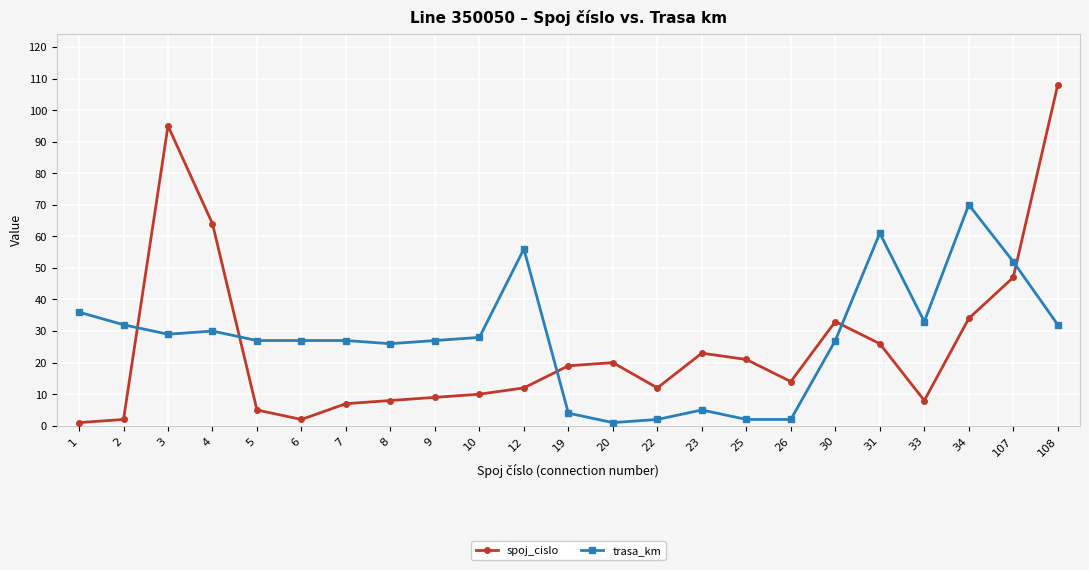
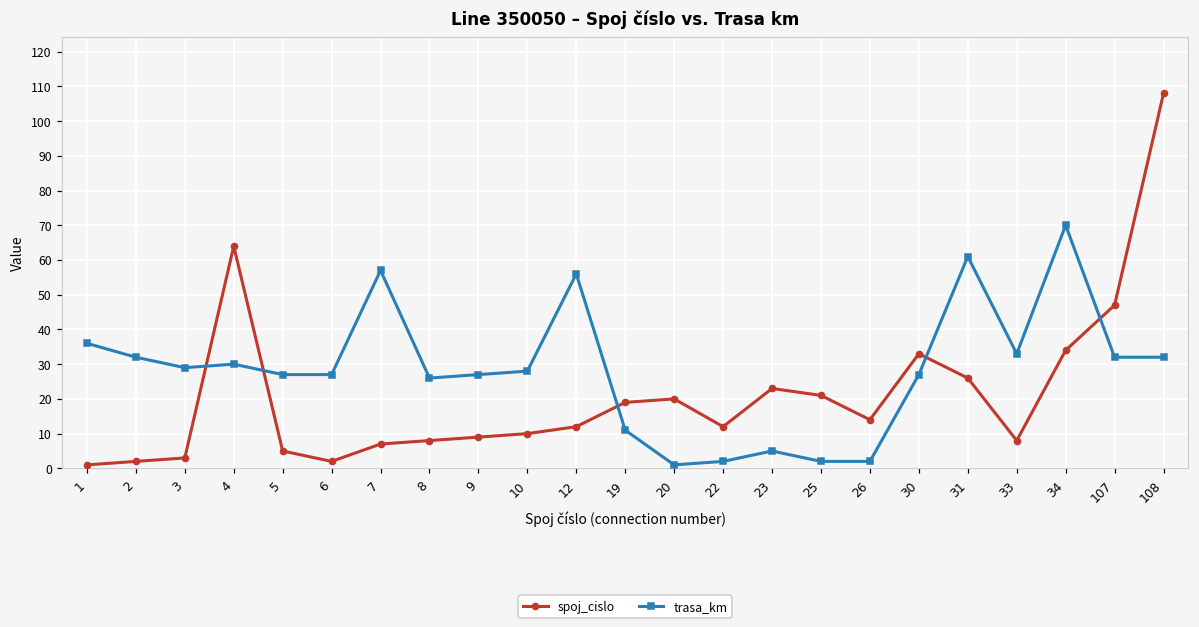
spoj_cislo, 3: 95 -> 3
trasa_km, 7: 27 -> 57
trasa_km, 19: 4 -> 11
trasa_km, 107: 52 -> 32
